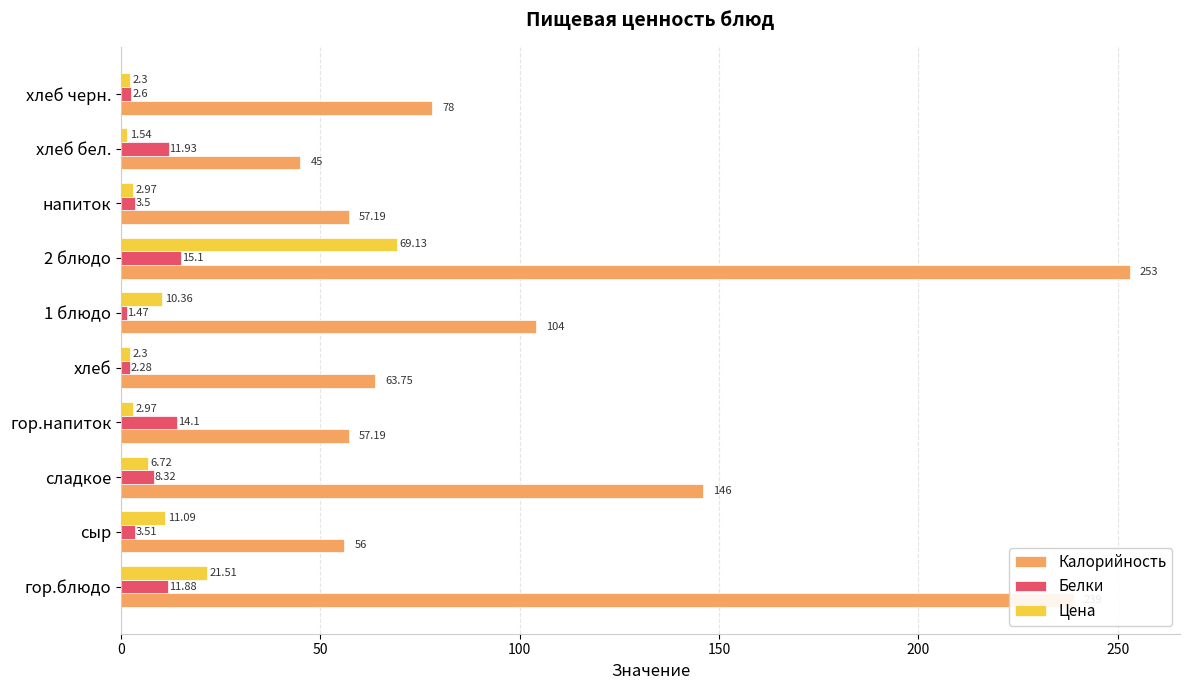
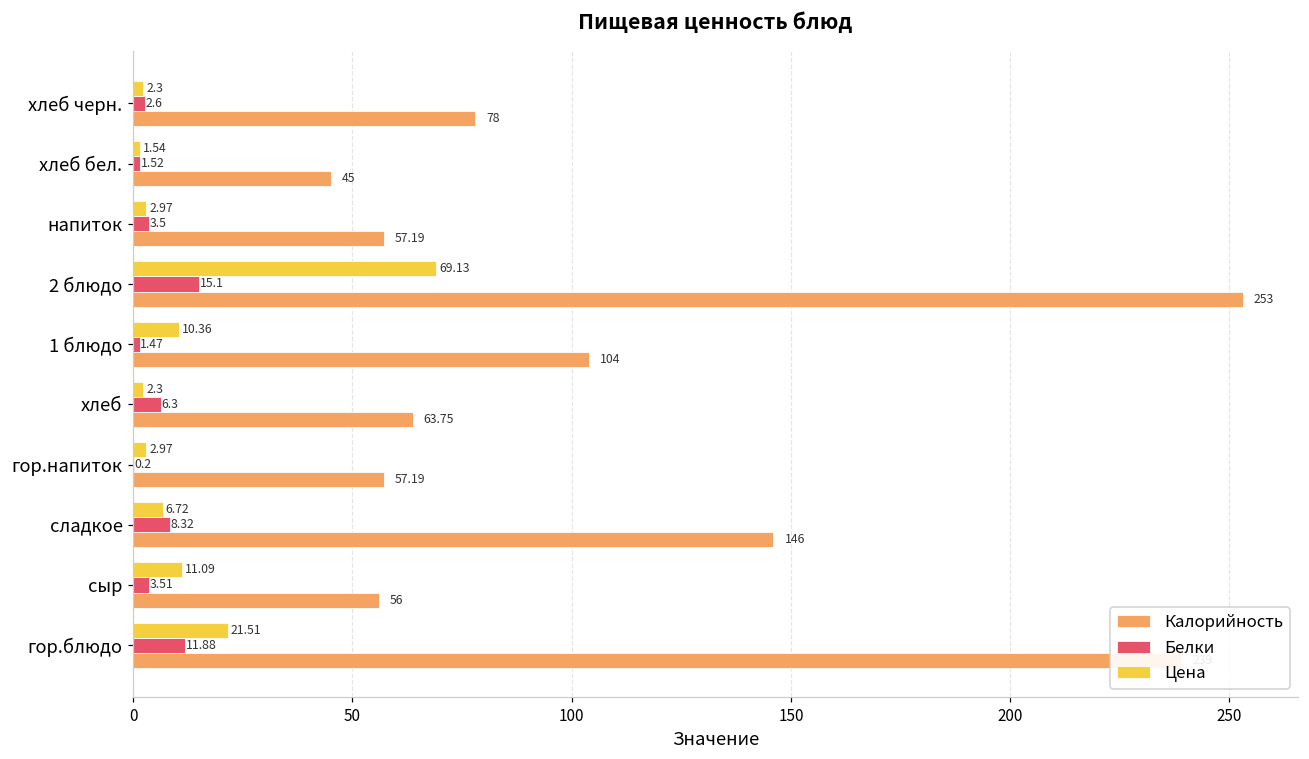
Белки, хлеб бел.: 11.93 -> 1.52
Белки, хлеб: 2.28 -> 6.3
Белки, гор.напиток: 14.1 -> 0.2
